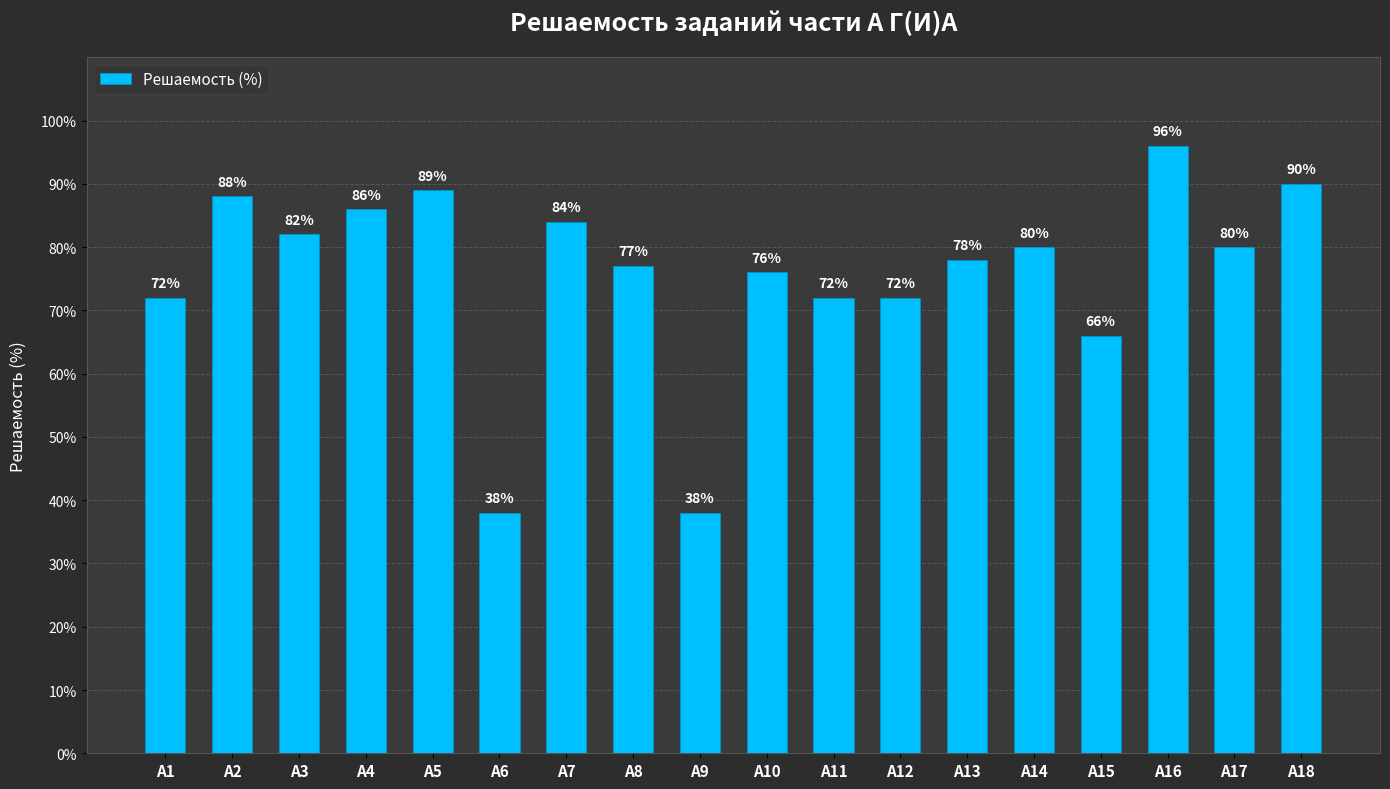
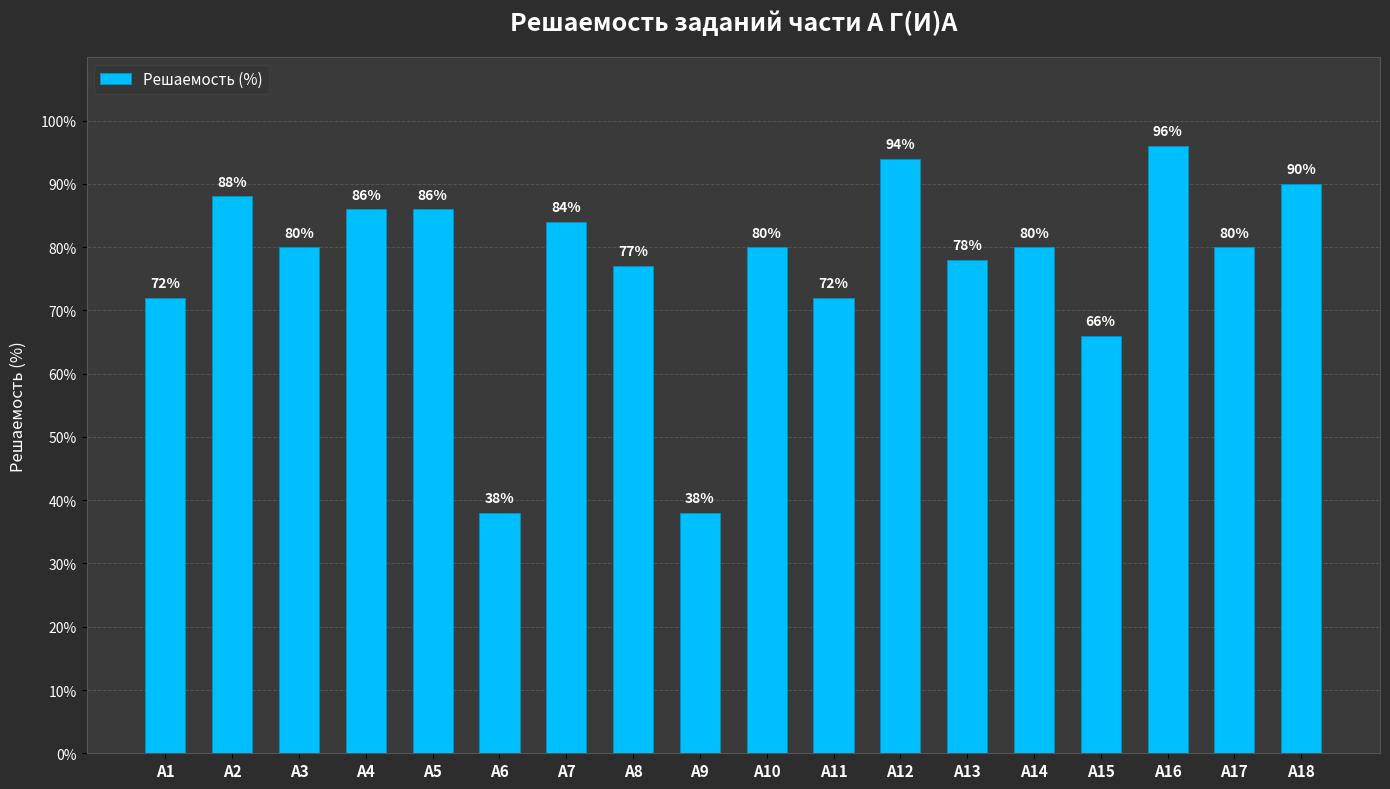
А3: 82% -> 80%
А5: 89% -> 86%
А10: 76% -> 80%
А12: 72% -> 94%
